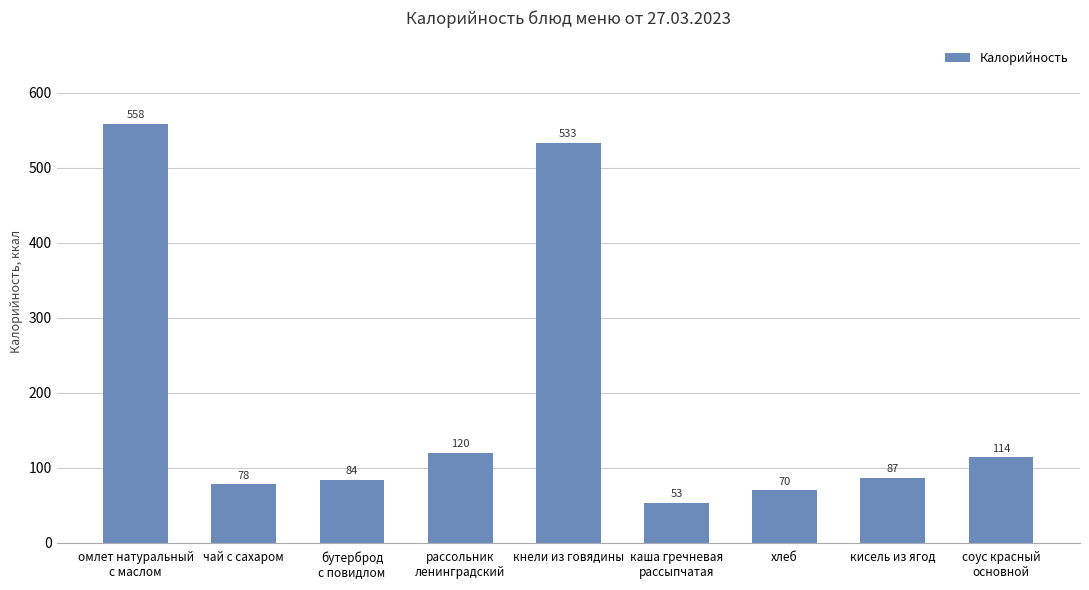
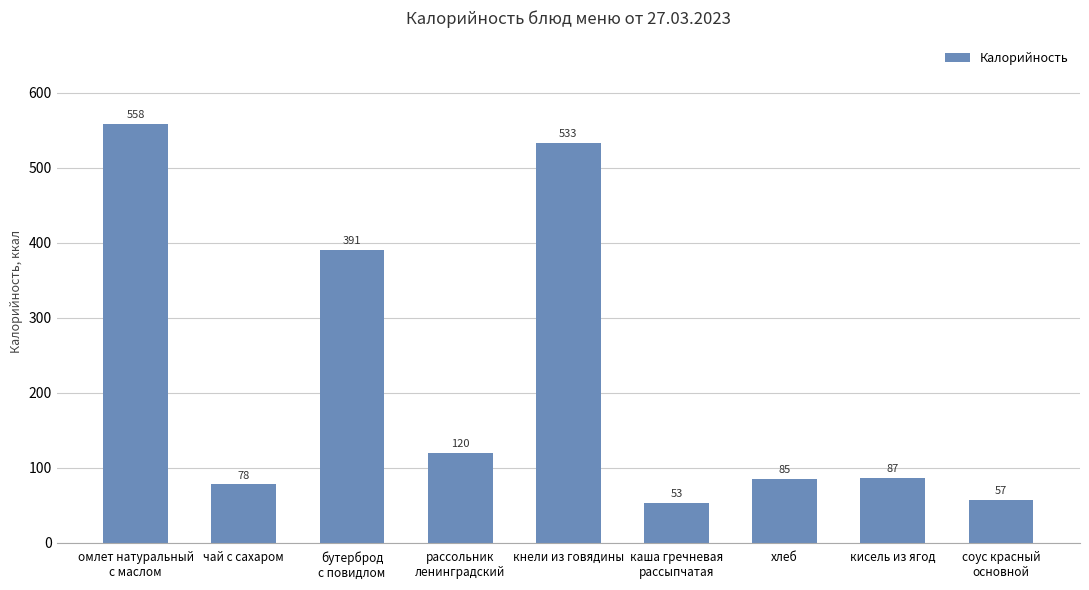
бутерброд с повидлом: 84 -> 391
хлеб: 70 -> 85
соус красный основной: 114 -> 57
